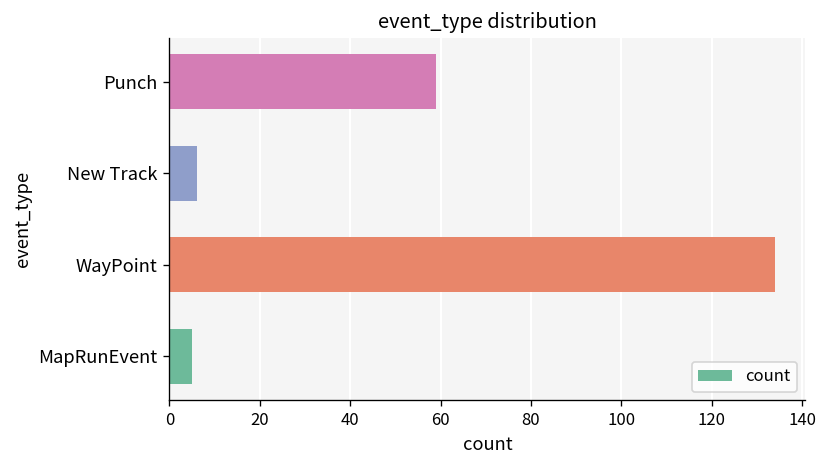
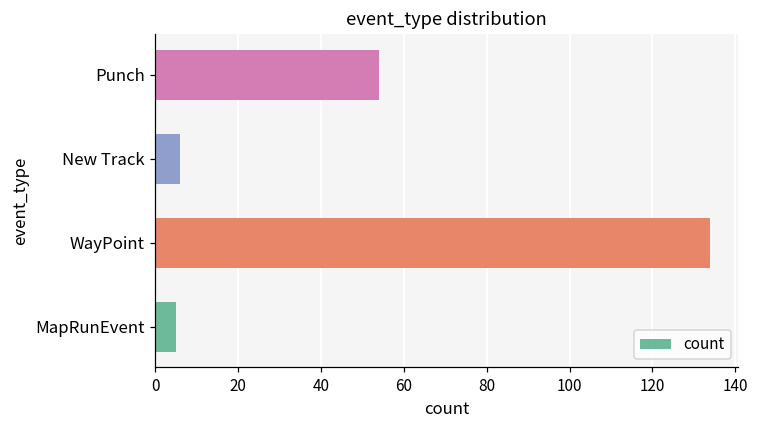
Punch: 59 -> 54
